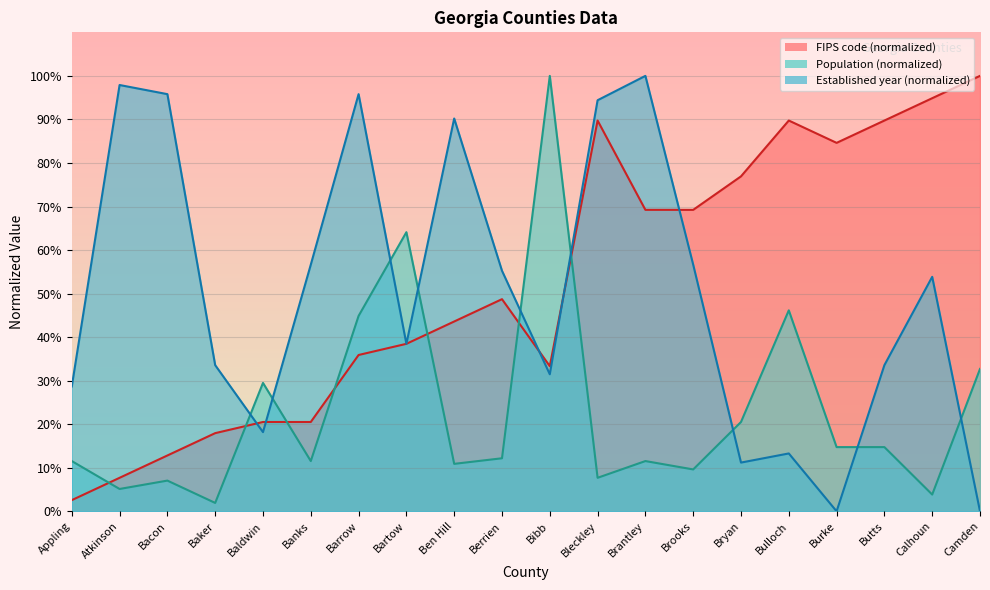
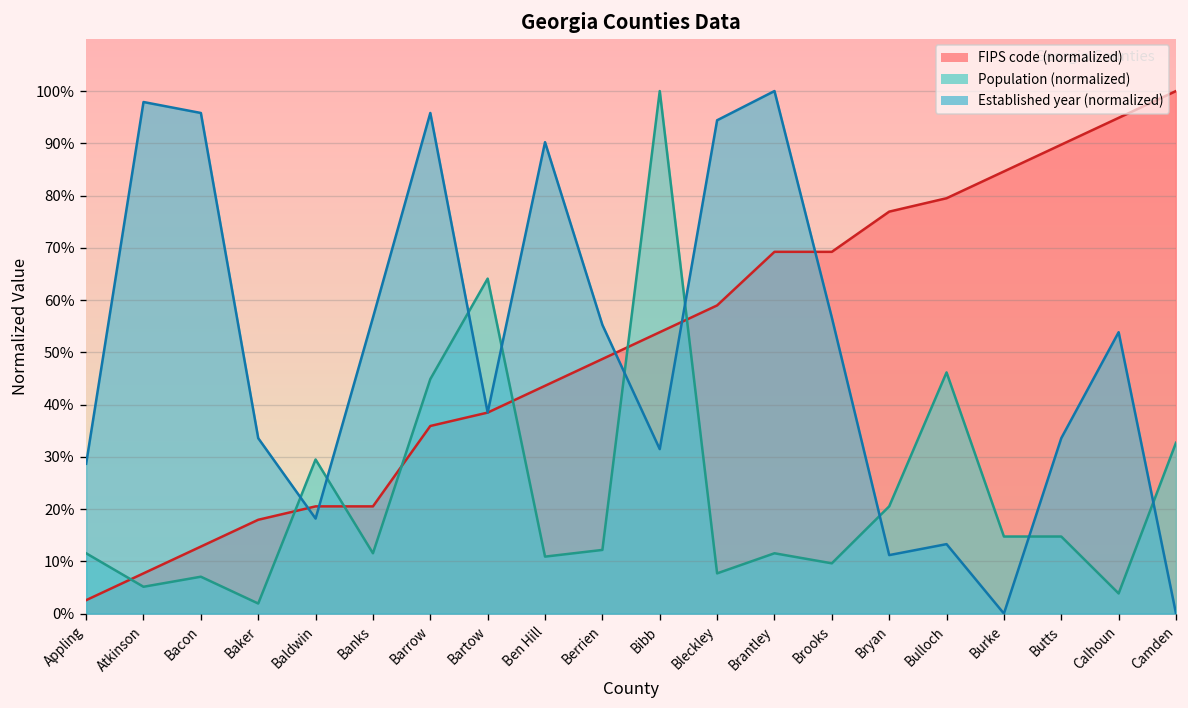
FIPS code (normalized), Bibb: 33% -> 54%
FIPS code (normalized), Bleckley: 90% -> 59%
FIPS code (normalized), Bulloch: 90% -> 79%
